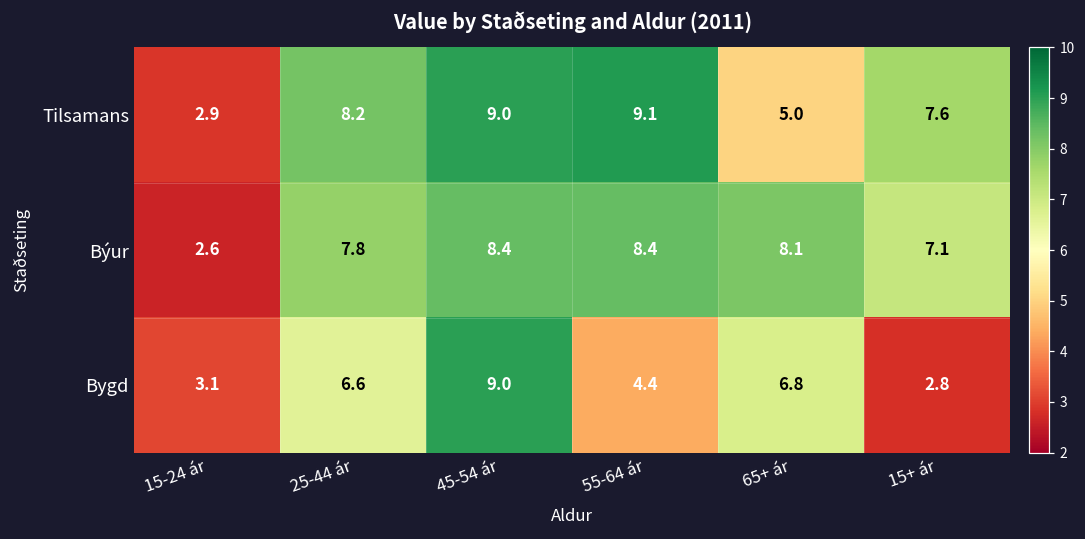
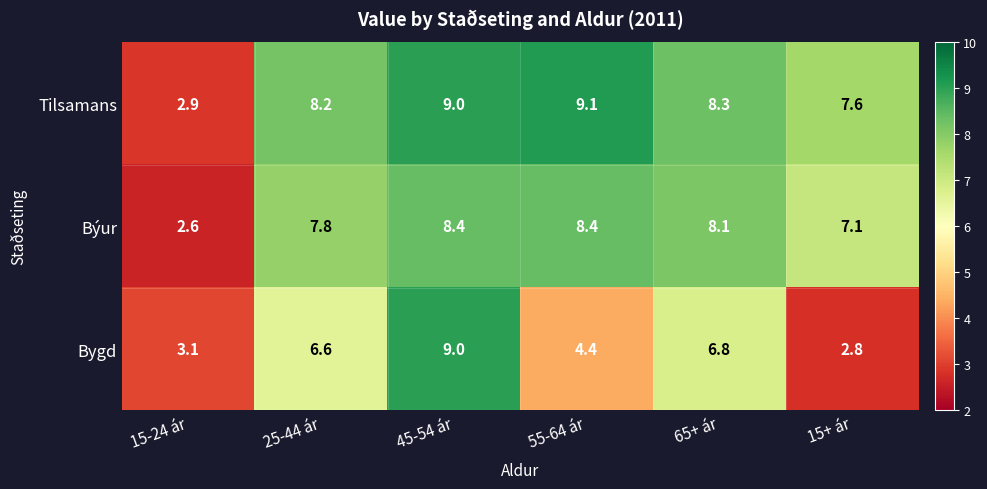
Tilsamans, 65+ ár: 5.0 -> 8.3
